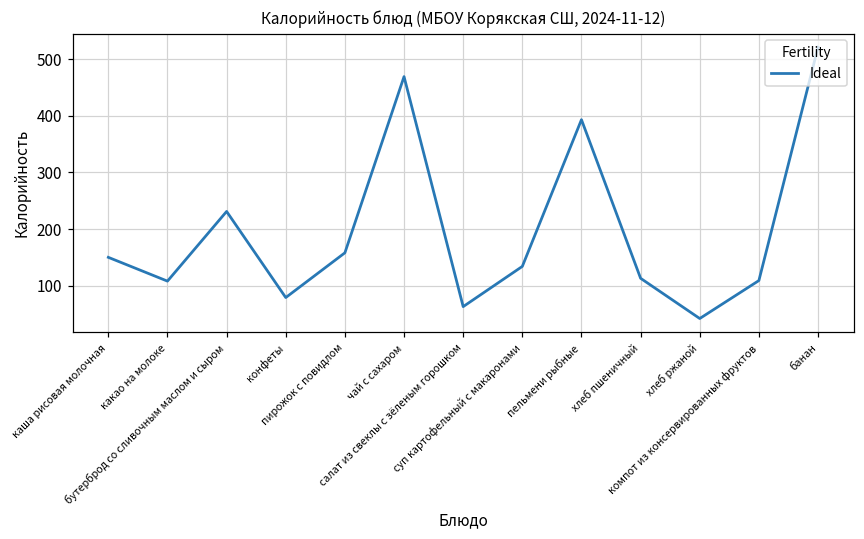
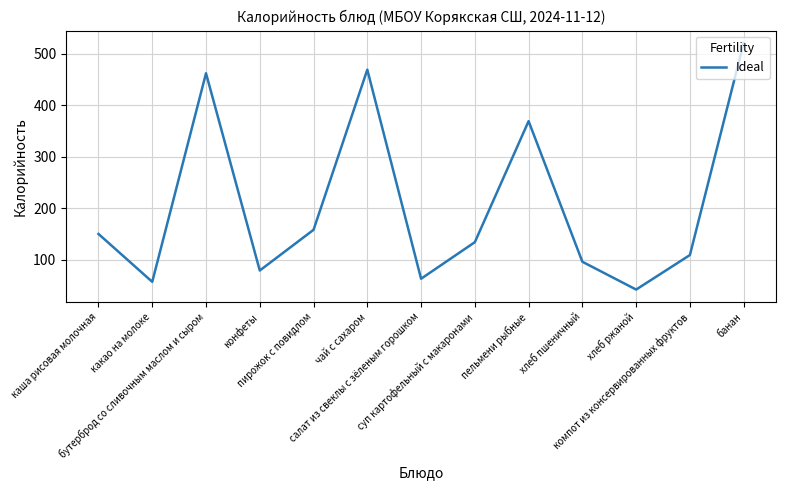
какао на молоке: 110 -> 60
бутерброд со сливочным маслом и сыром: 230 -> 460
пельмени рыбные: 390 -> 370
хлеб пшеничный: 110 -> 100
